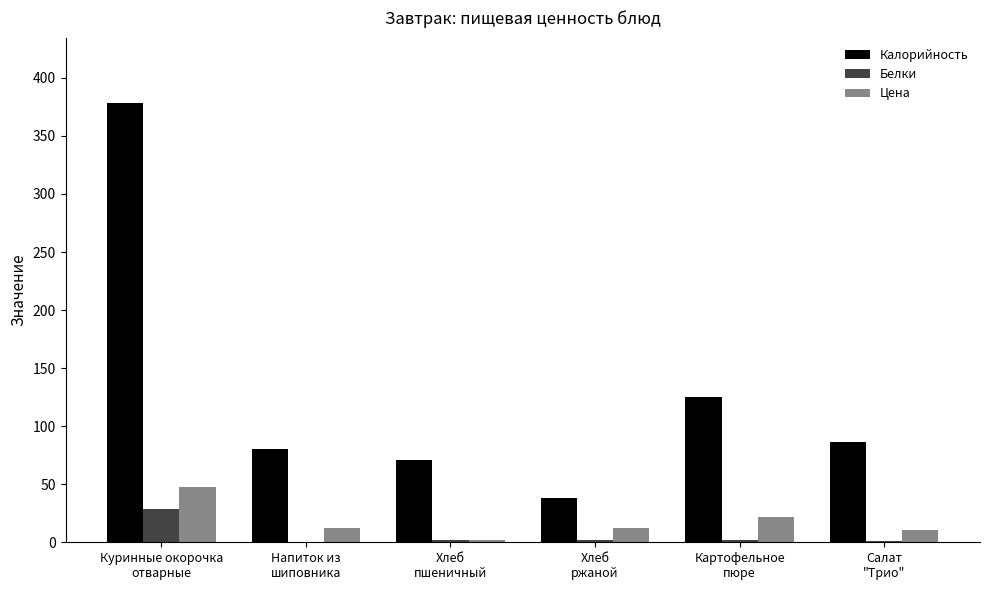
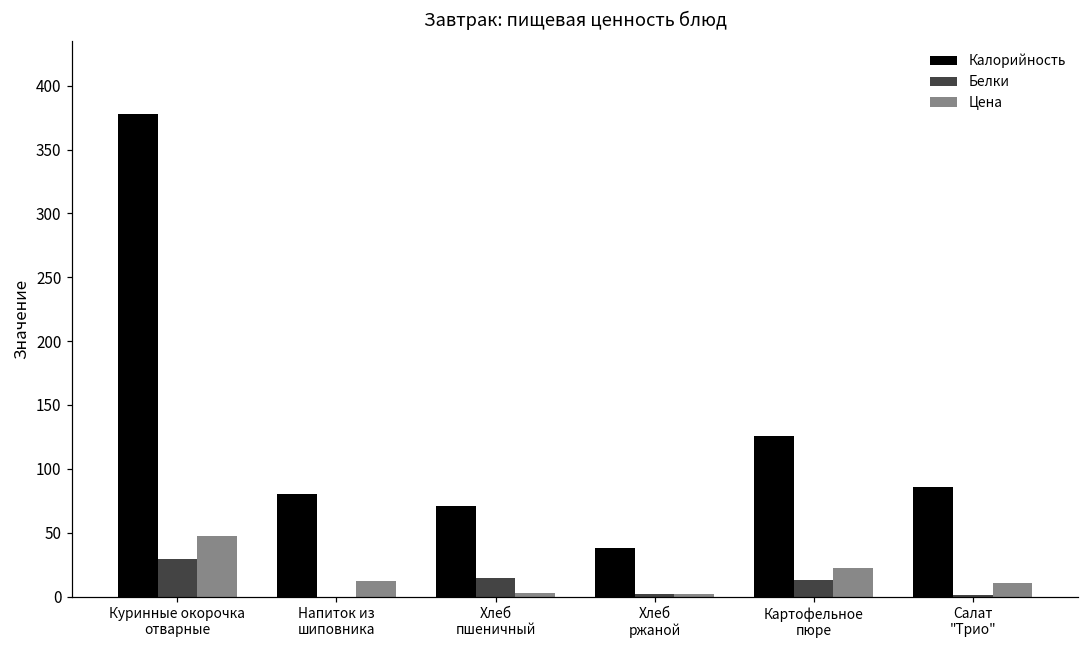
Белки, Хлеб пшеничный: 2 -> 14
Цена, Хлеб ржаной: 12 -> 2
Белки, Картофельное пюре: 2 -> 13
